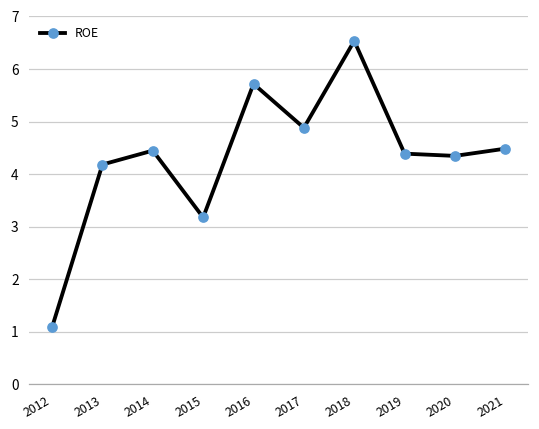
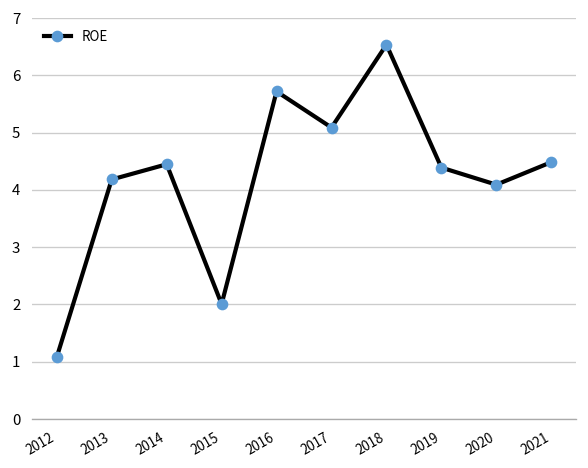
2015: 3.2 -> 2.0
2017: 4.9 -> 5.1
2020: 4.3 -> 4.1
